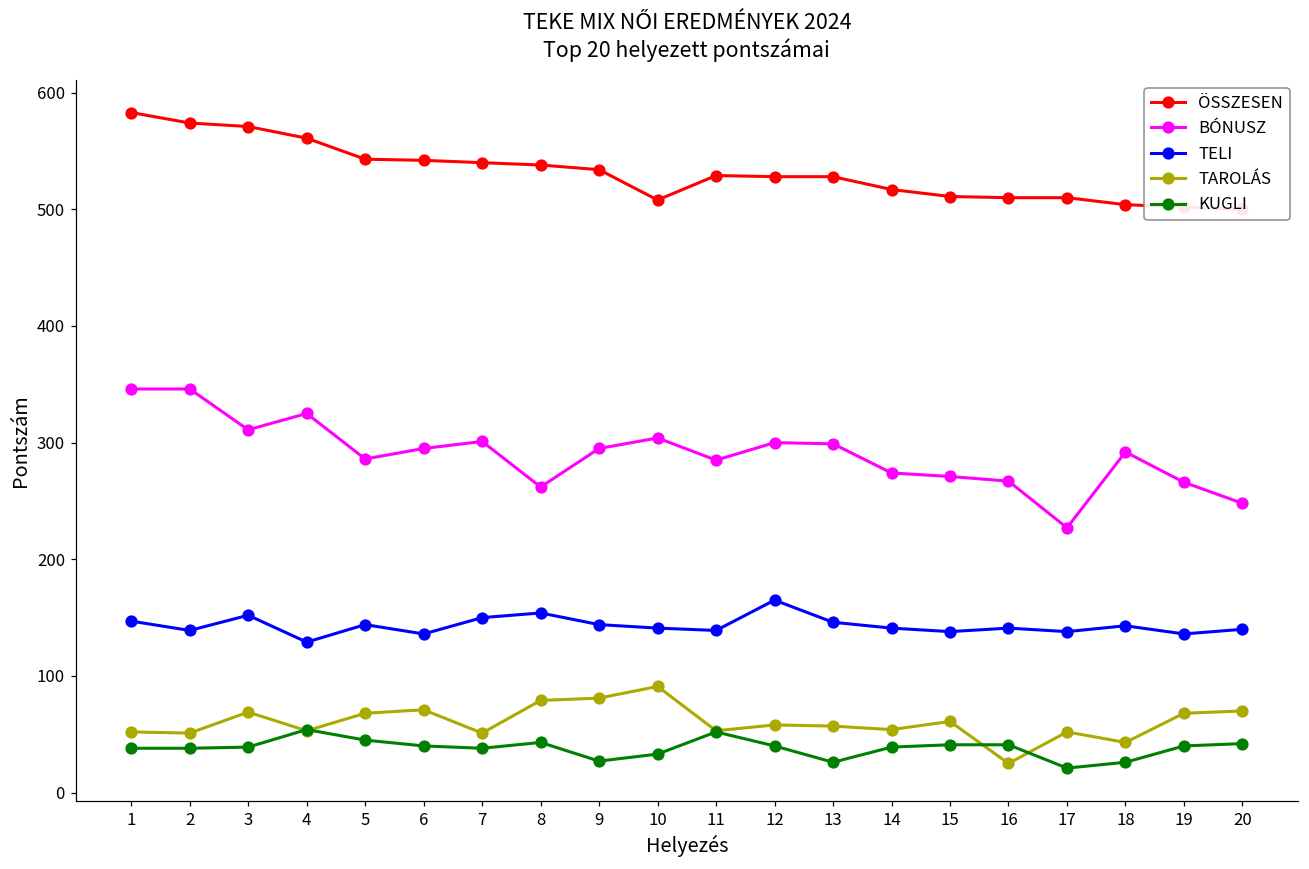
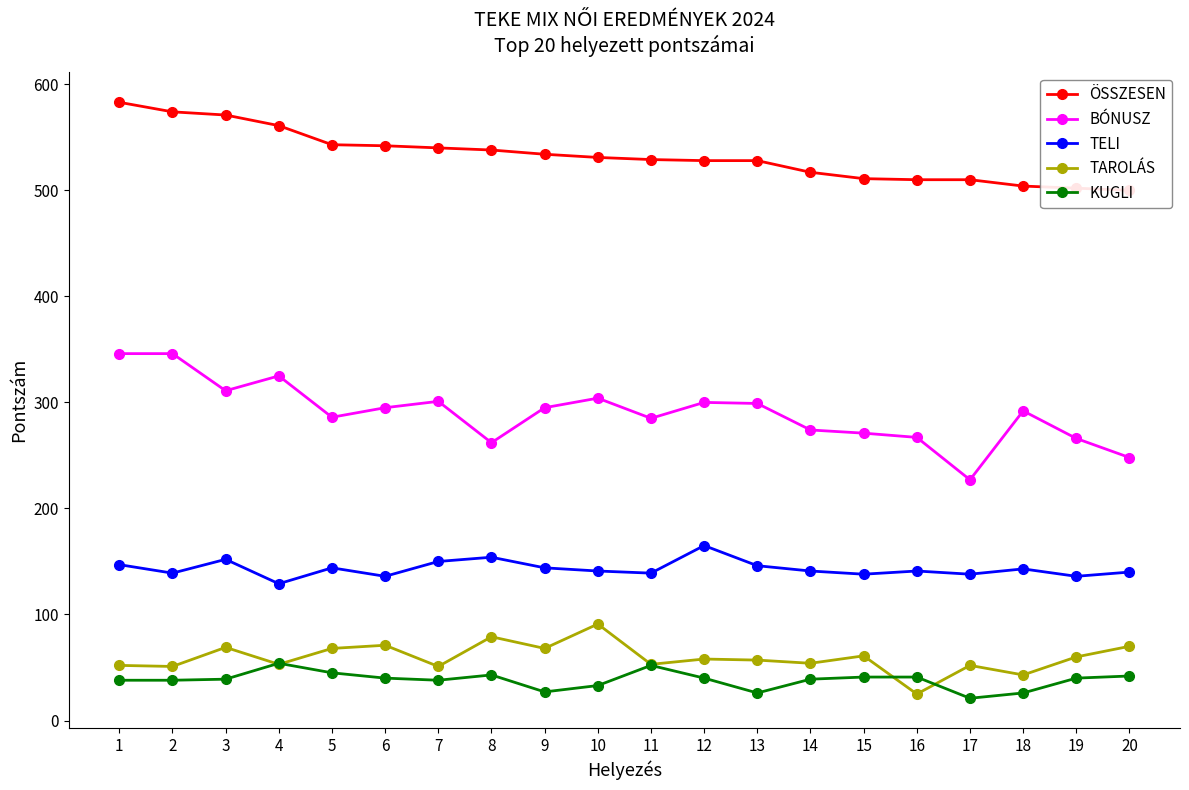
TAROLÁS, 9: 81 -> 68
ÖSSZESEN, 10: 508 -> 531
TAROLÁS, 19: 68 -> 60
